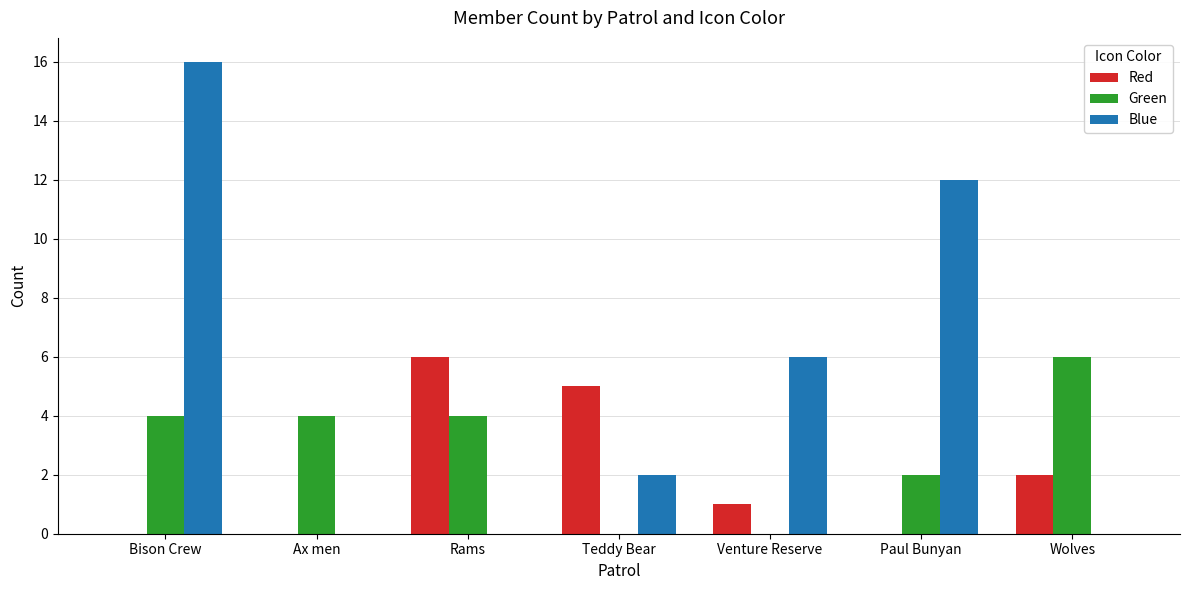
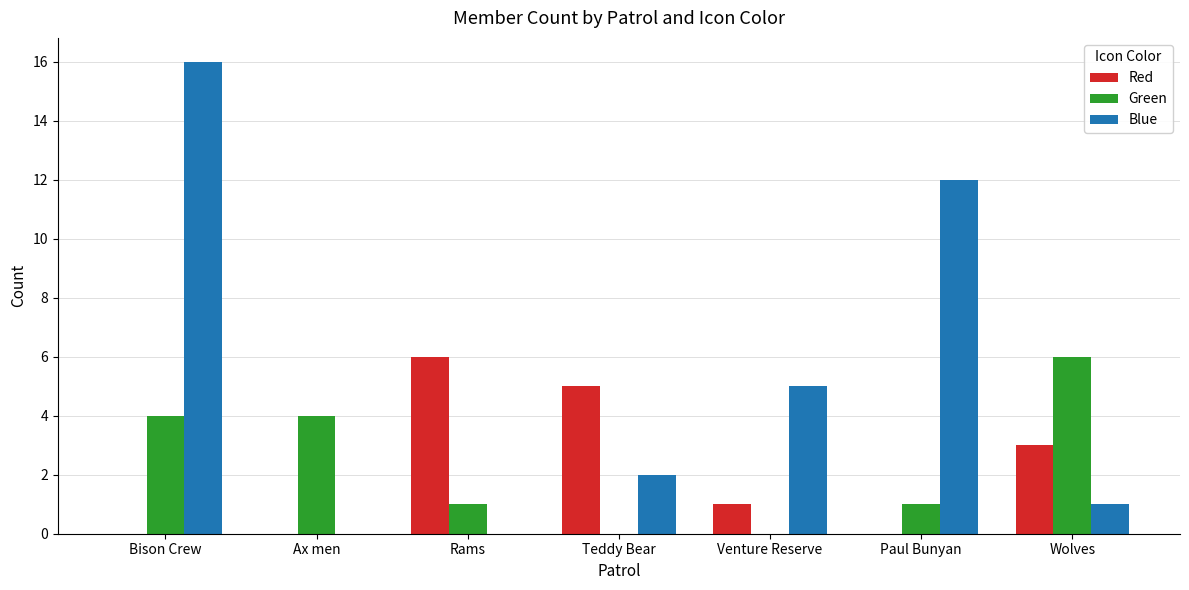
Green, Rams: 4 -> 1
Blue, Venture Reserve: 6 -> 5
Green, Paul Bunyan: 2 -> 1
Red, Wolves: 2 -> 3
Blue, Wolves: 0 -> 1
